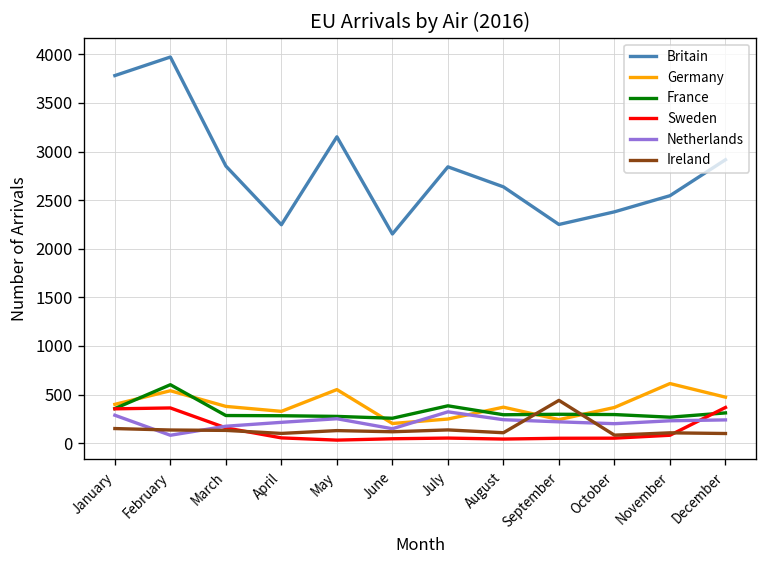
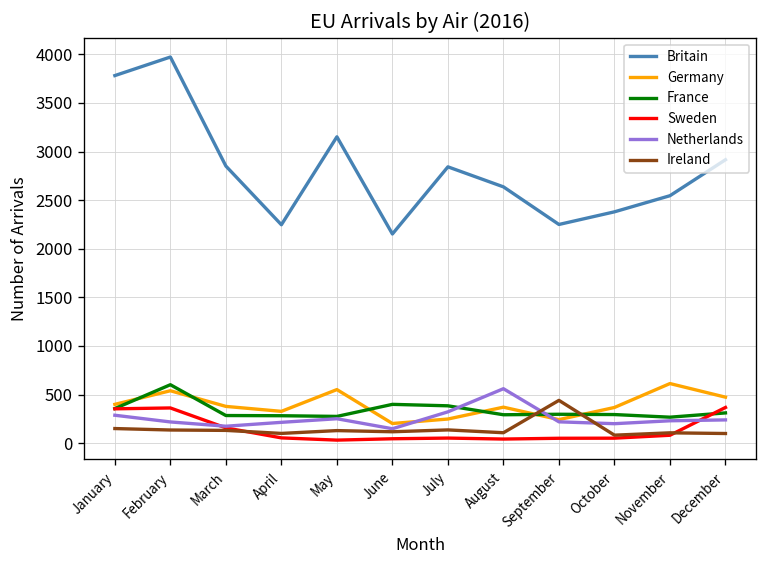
Netherlands, February: 100 -> 200
France, June: 300 -> 400
Netherlands, August: 200 -> 600
